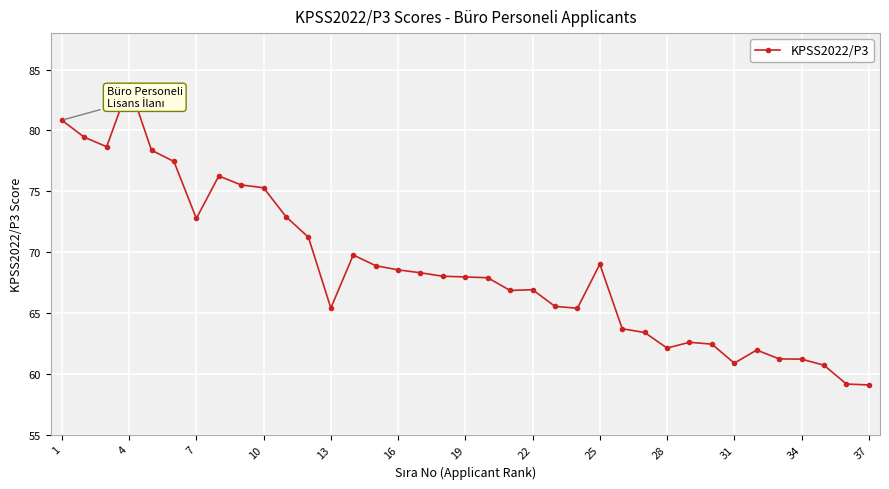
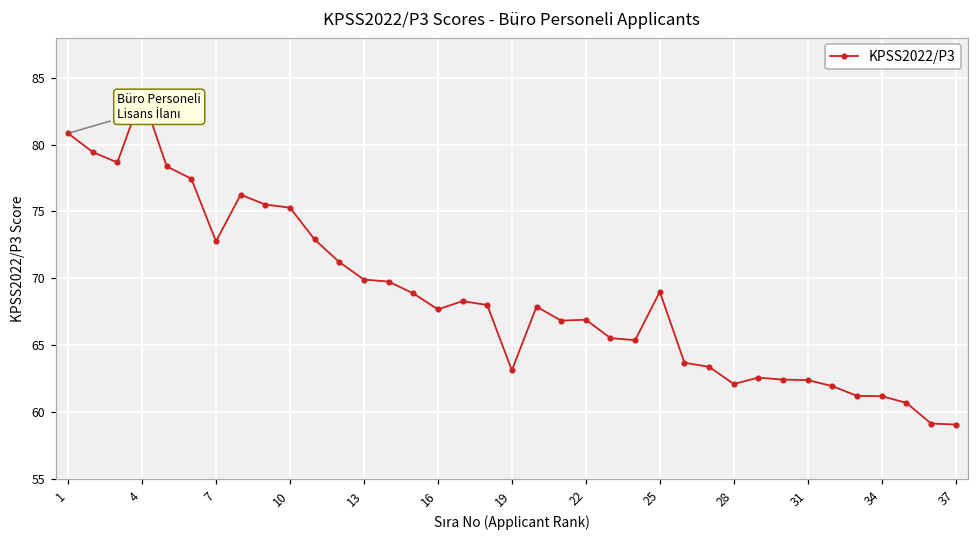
13: 65.4 -> 69.9
16: 68.5 -> 67.7
19: 68.0 -> 63.1
31: 60.9 -> 62.4
